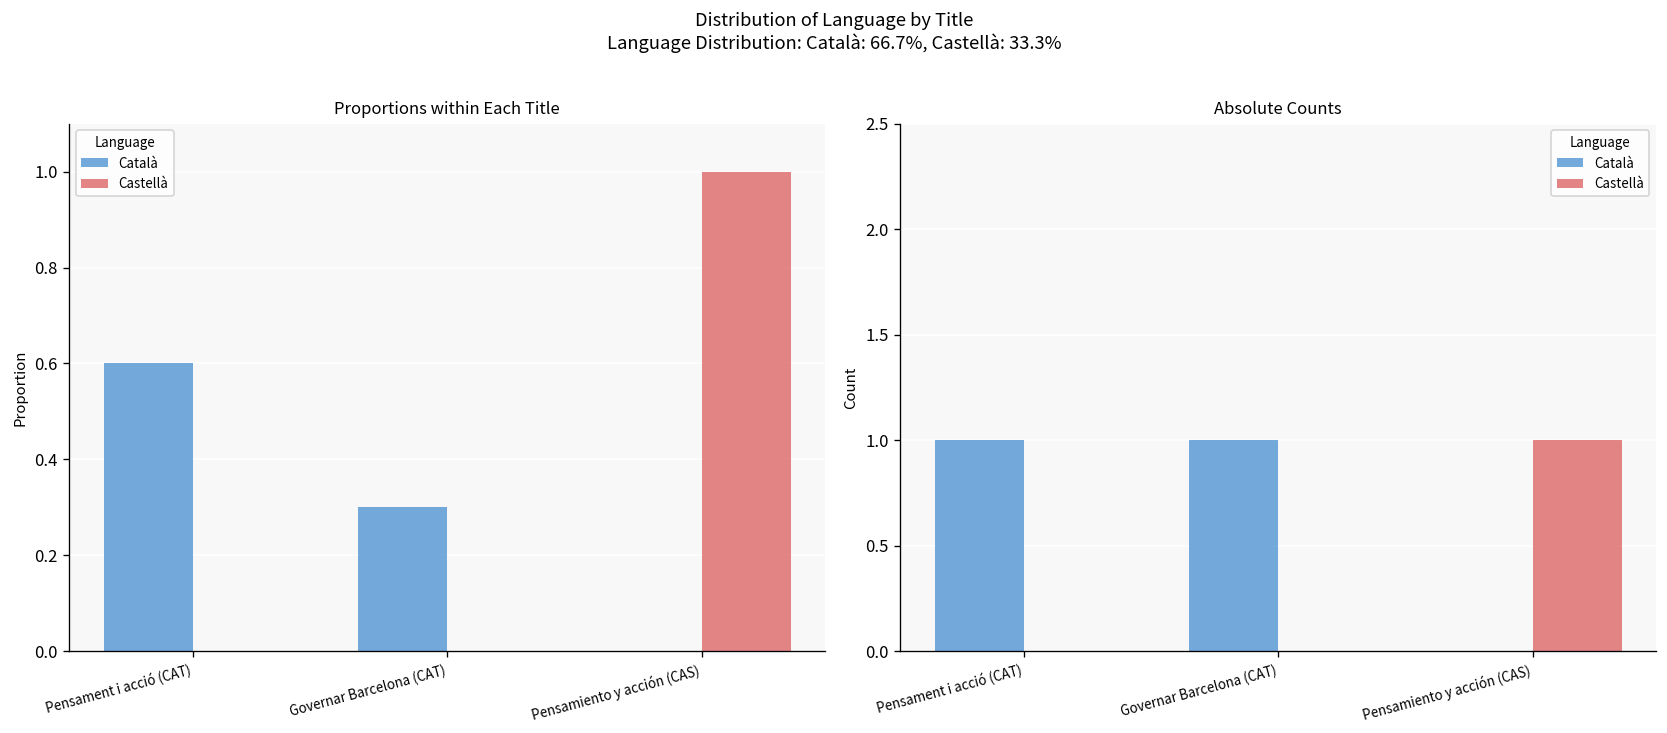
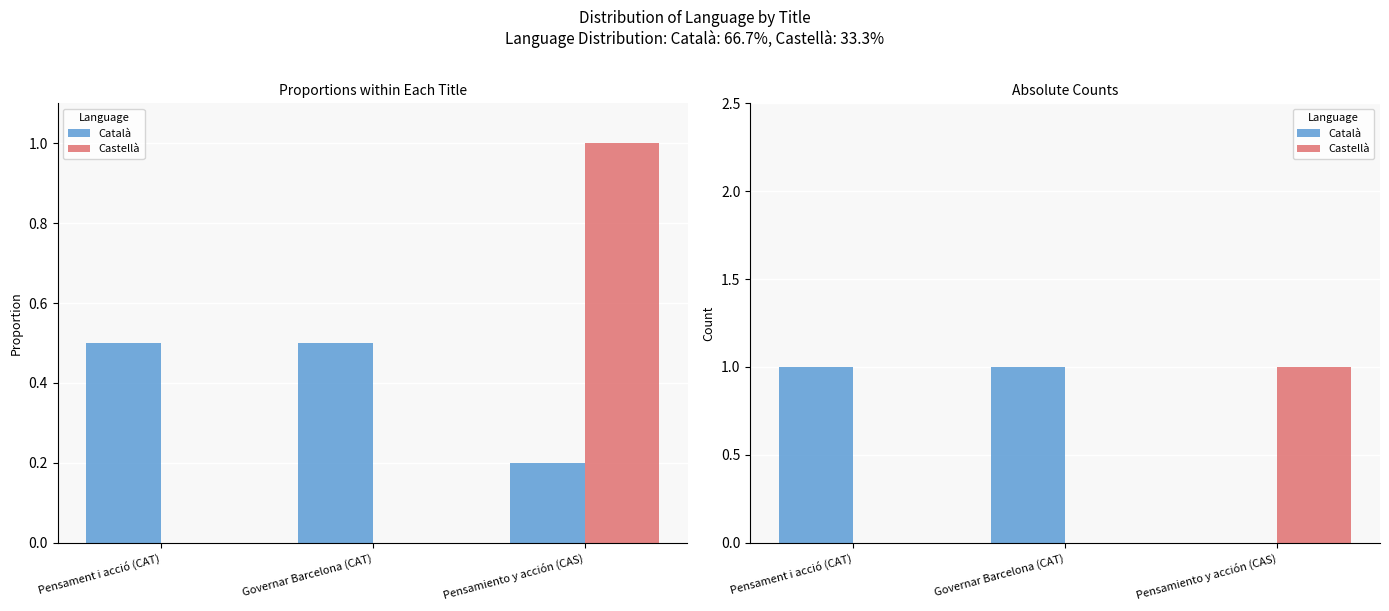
Proportions within Each Title, Català, Pensament i acció (CAT): 0.6 -> 0.5
Proportions within Each Title, Català, Governar Barcelona (CAT): 0.3 -> 0.5
Proportions within Each Title, Català, Pensamiento y acción (CAS): 0.0 -> 0.2
